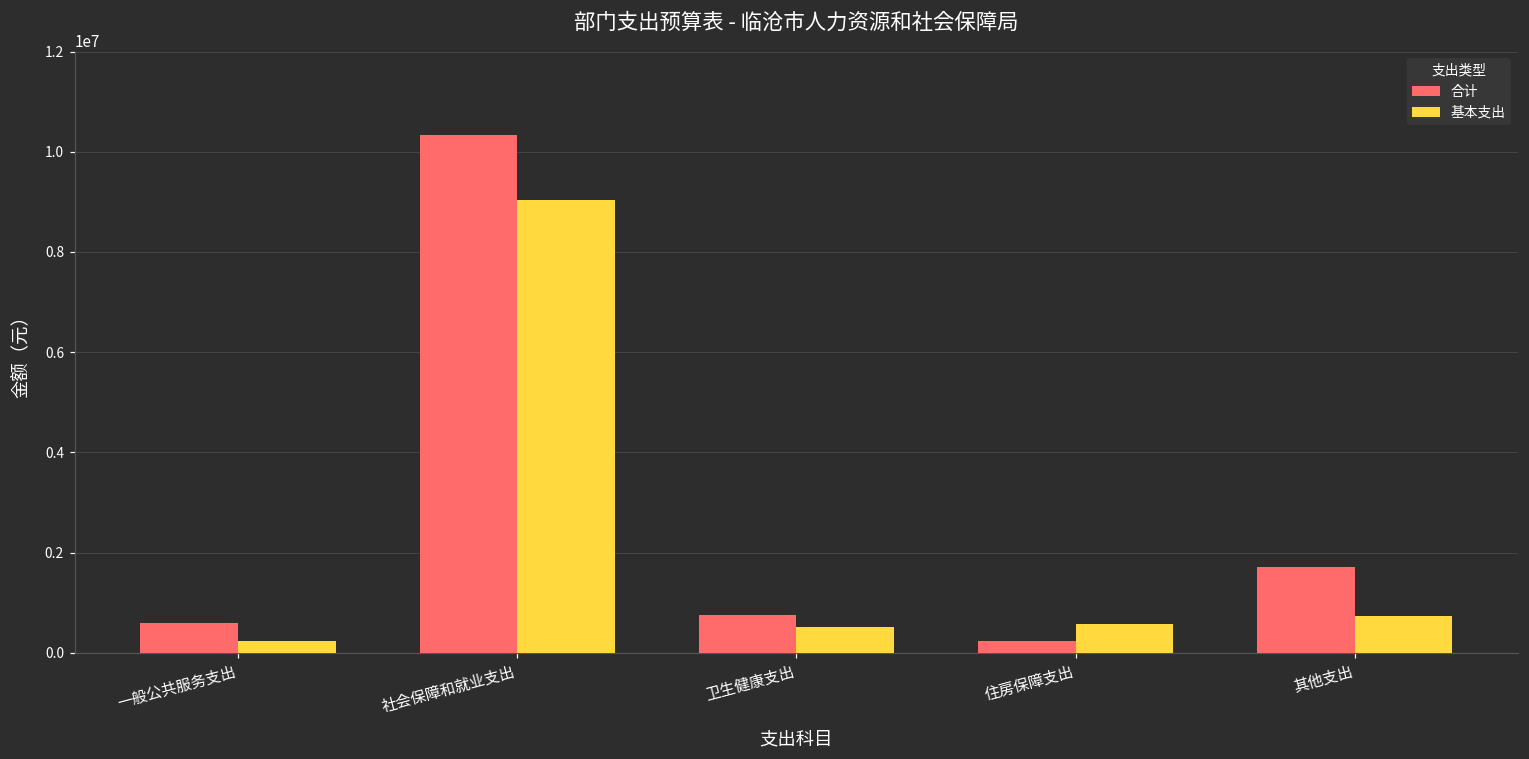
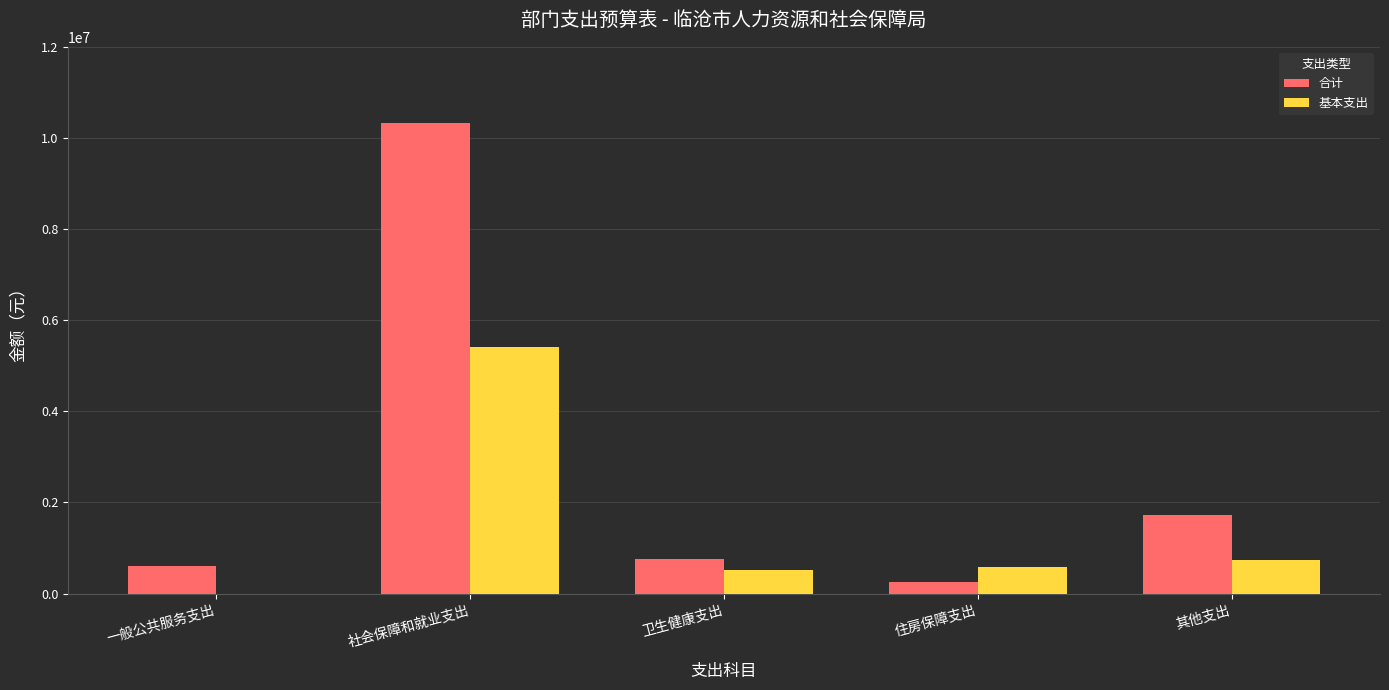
基本支出, 一般公共服务支出: 200000 -> 0
基本支出, 社会保障和就业支出: 9000000 -> 5400000
